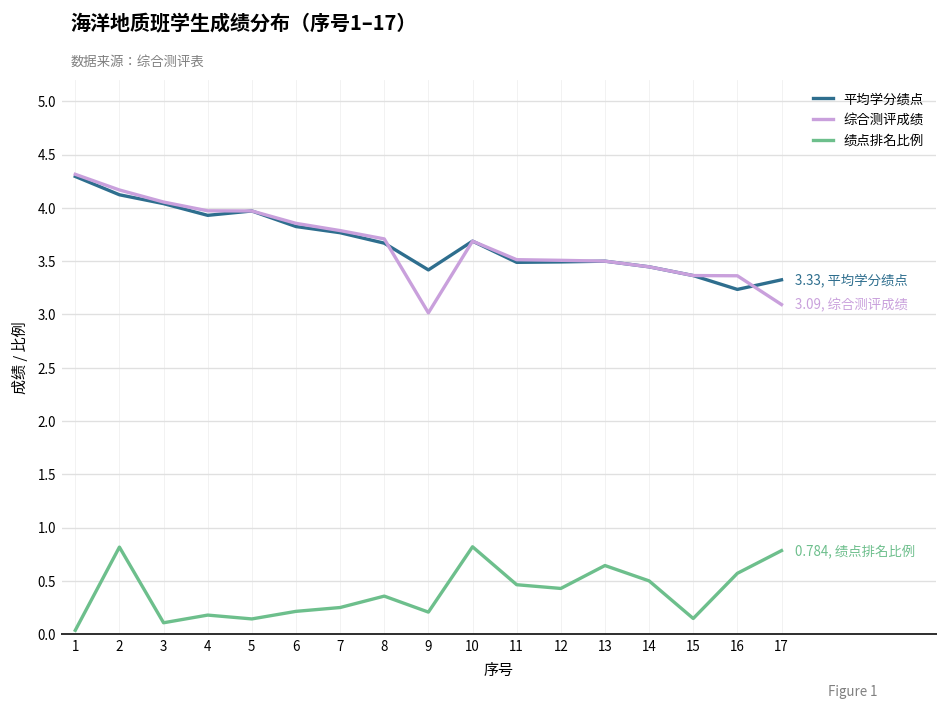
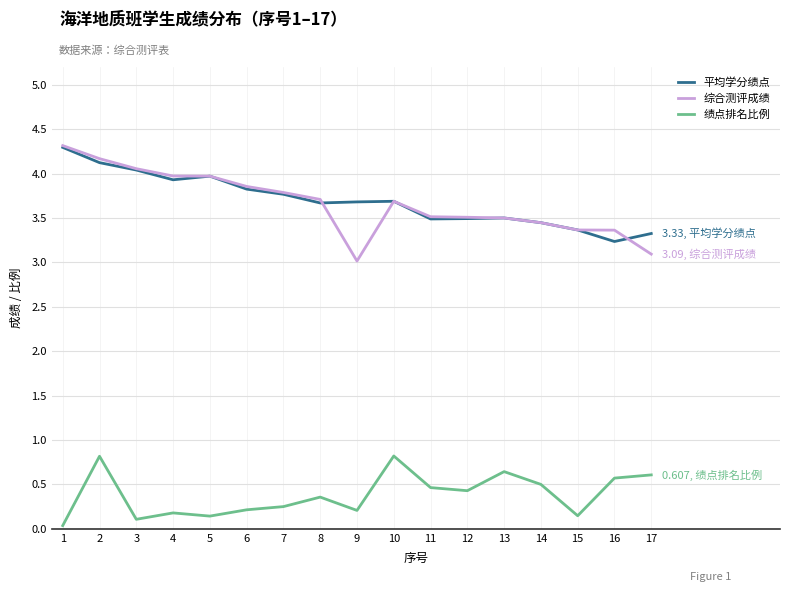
平均学分绩点, 9: 3.4 -> 3.7
绩点排名比例, 17: 0.784, -> 0.607,
